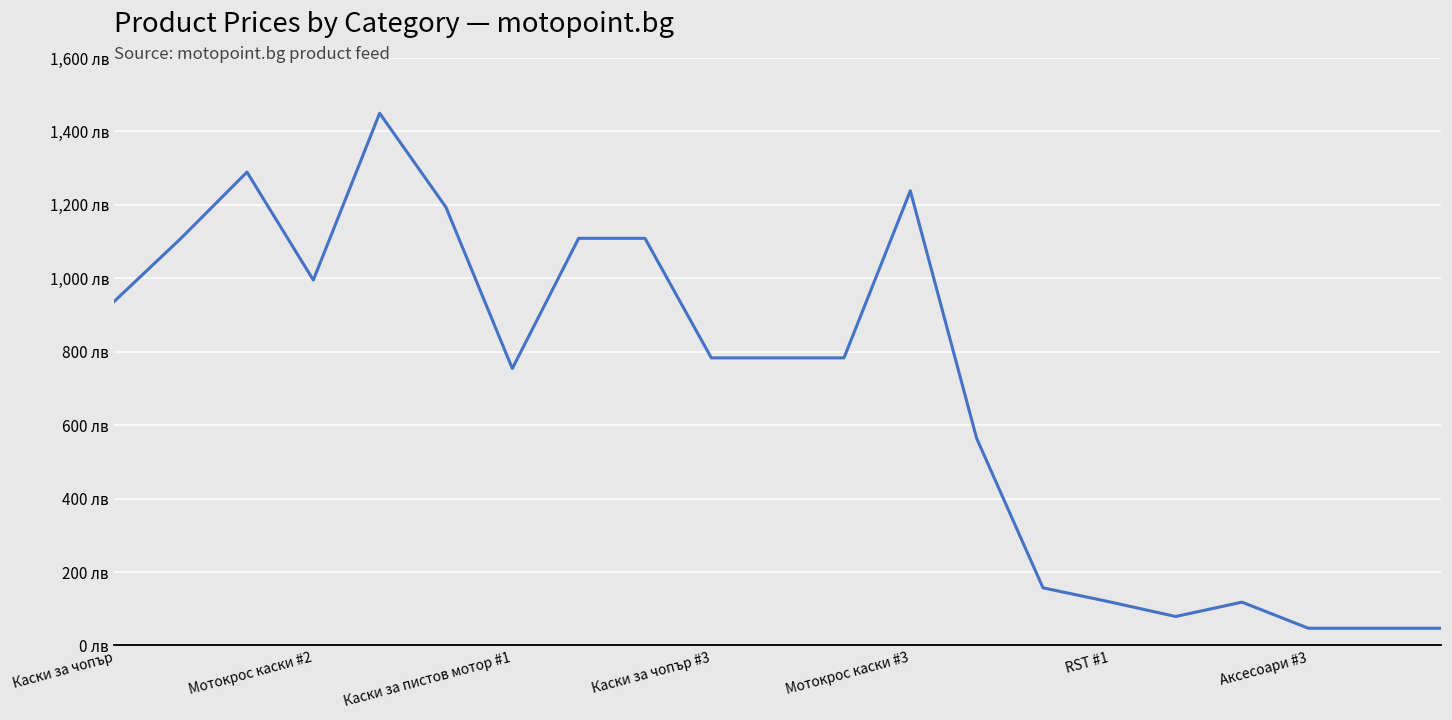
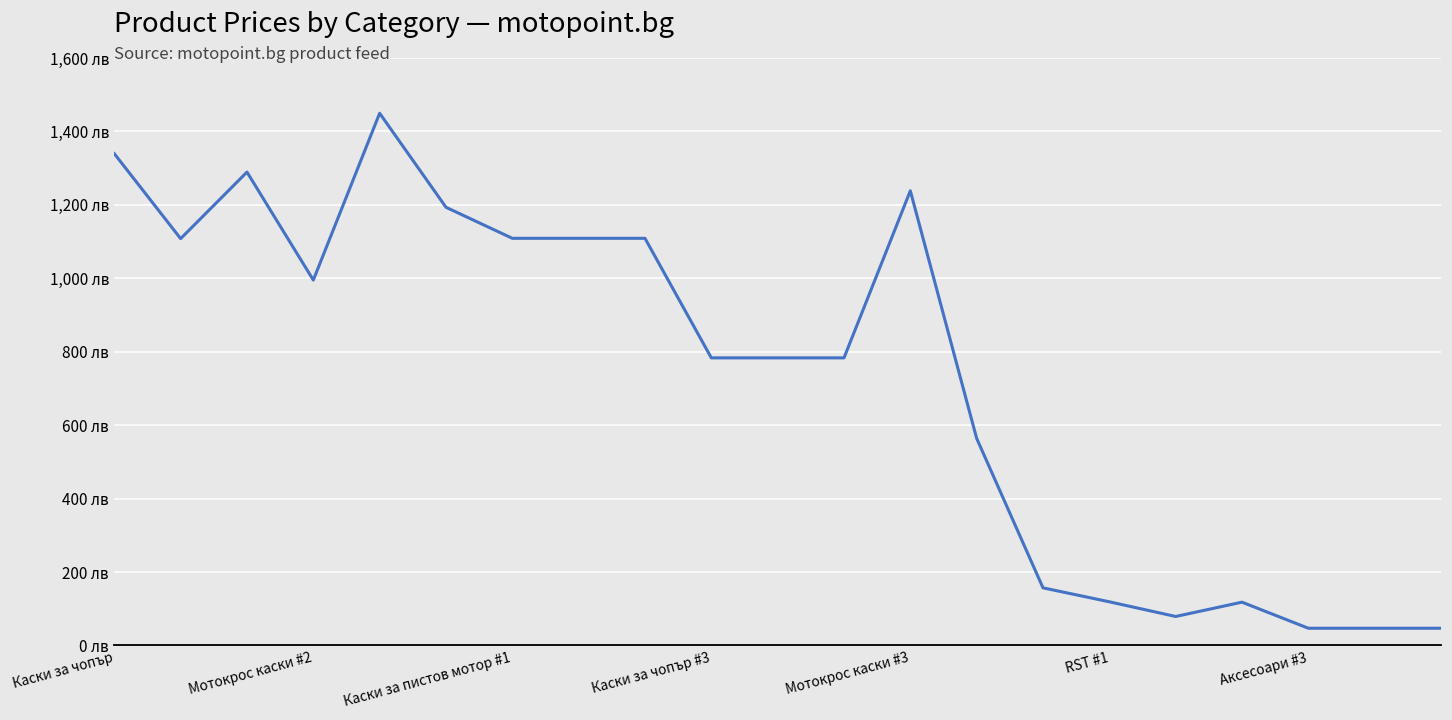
Каски за чопър: 940 лв -> 1,340 лв
Каски за пистов мотор #1: 750 лв -> 1,110 лв
